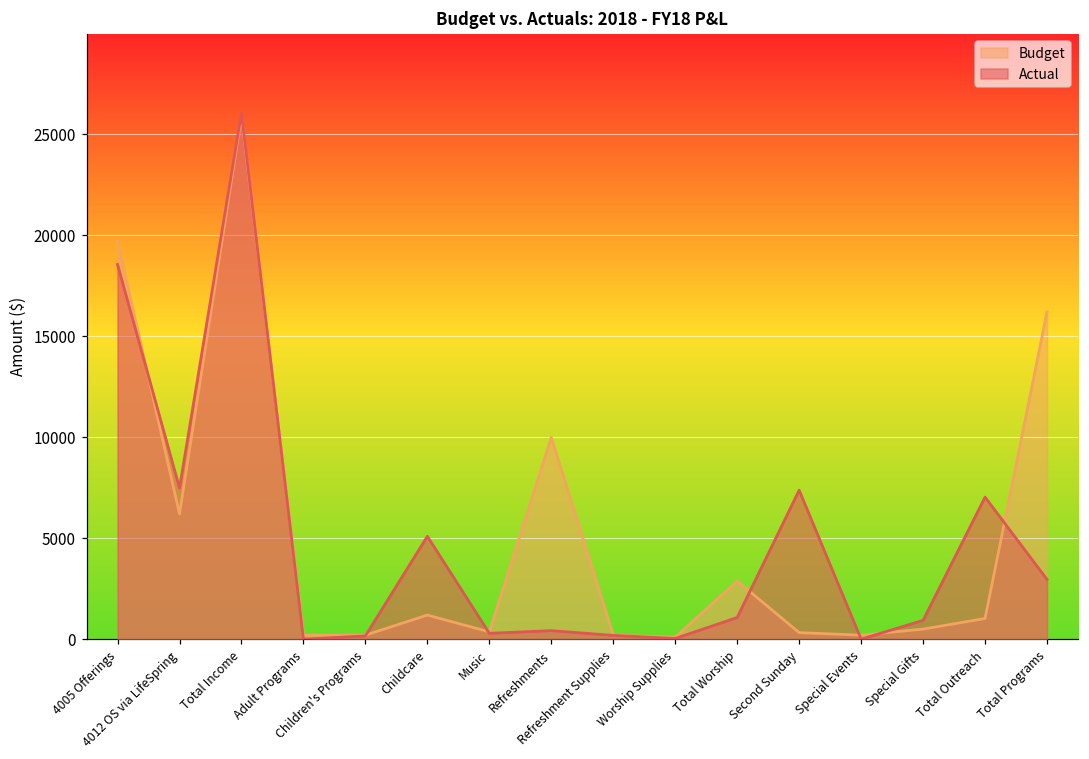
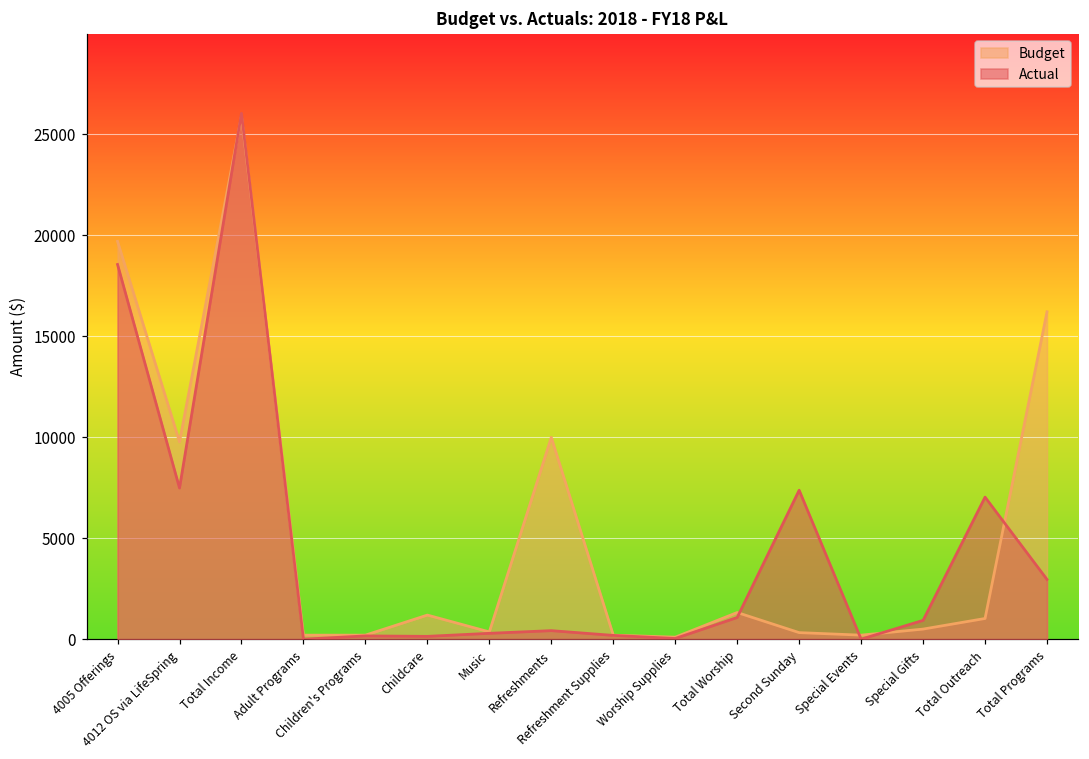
Budget, 4012 OS via LifeSpring: 6200 -> 9800
Actual, Childcare: 5100 -> 100
Budget, Total Worship: 2900 -> 1300
